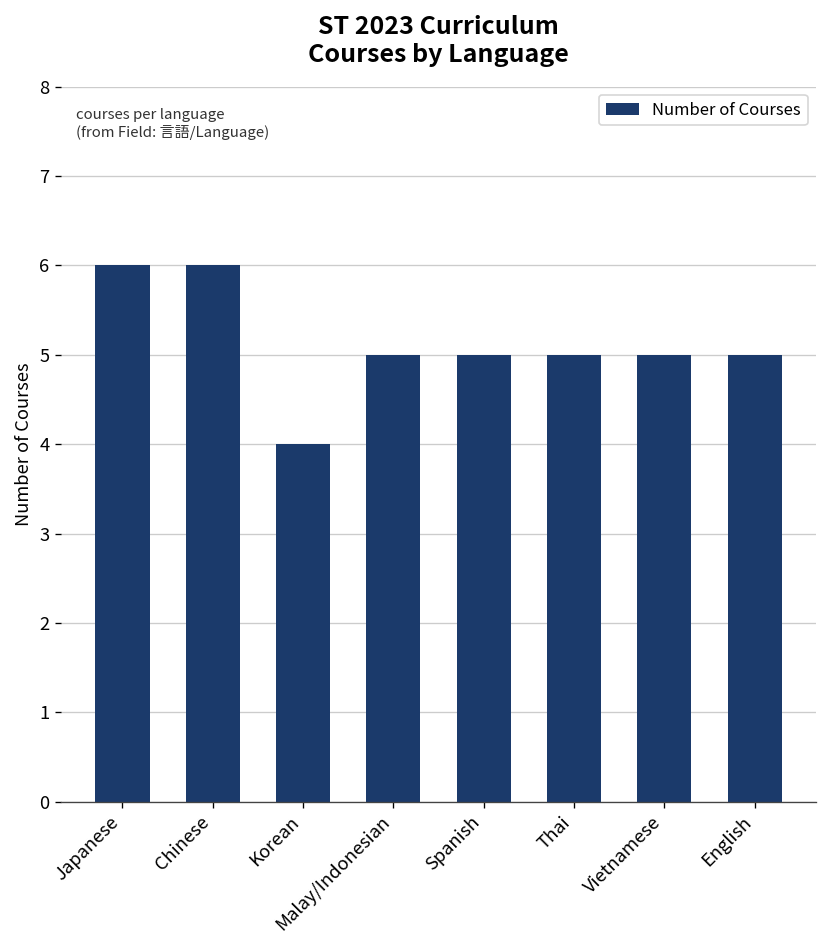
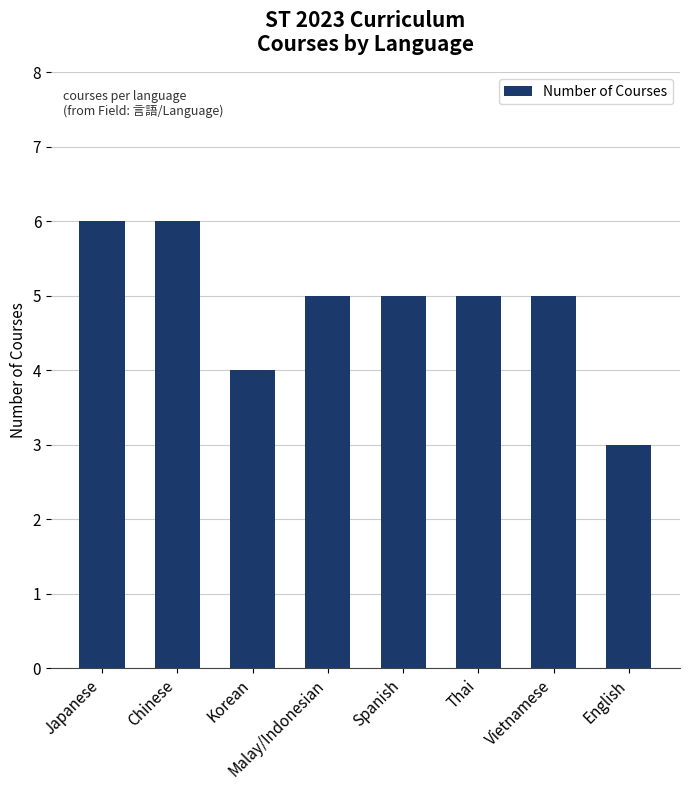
English: 5 -> 3
